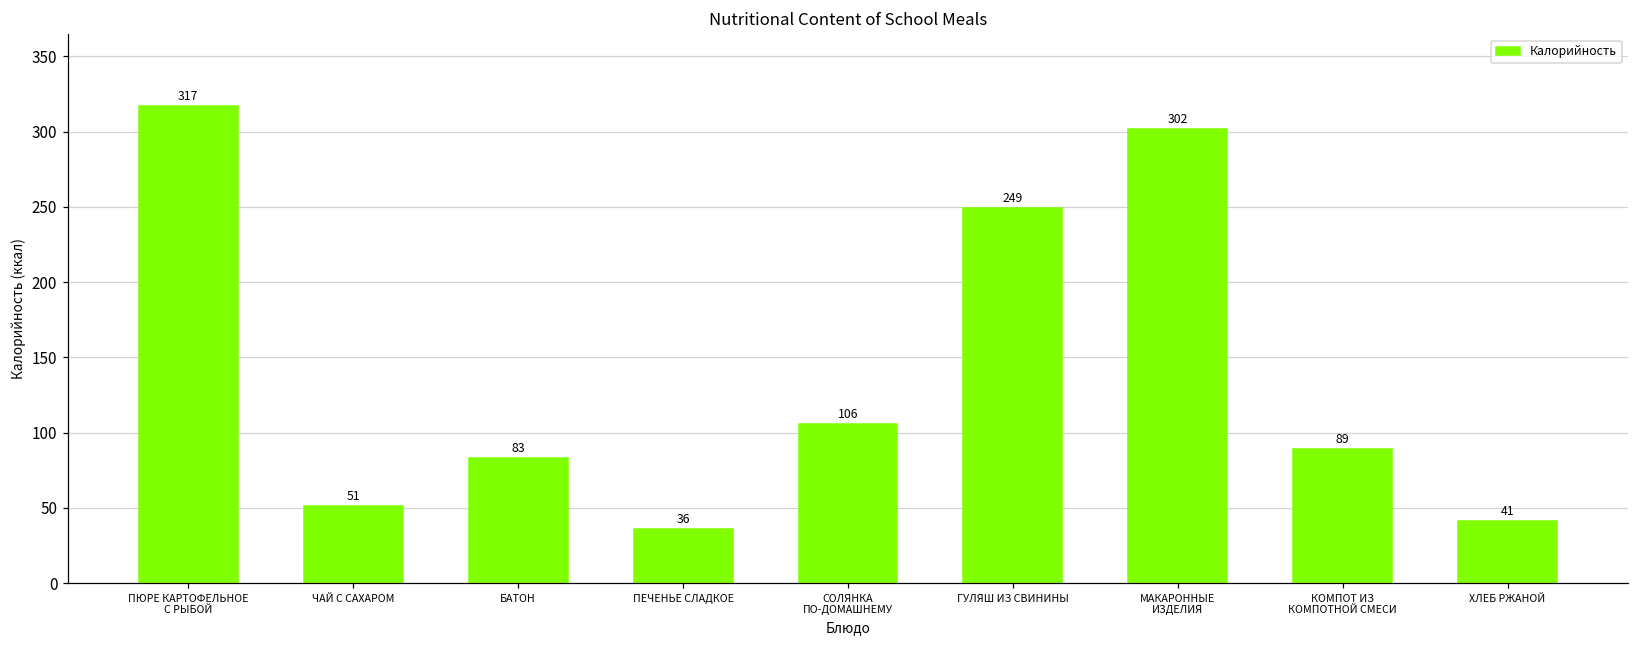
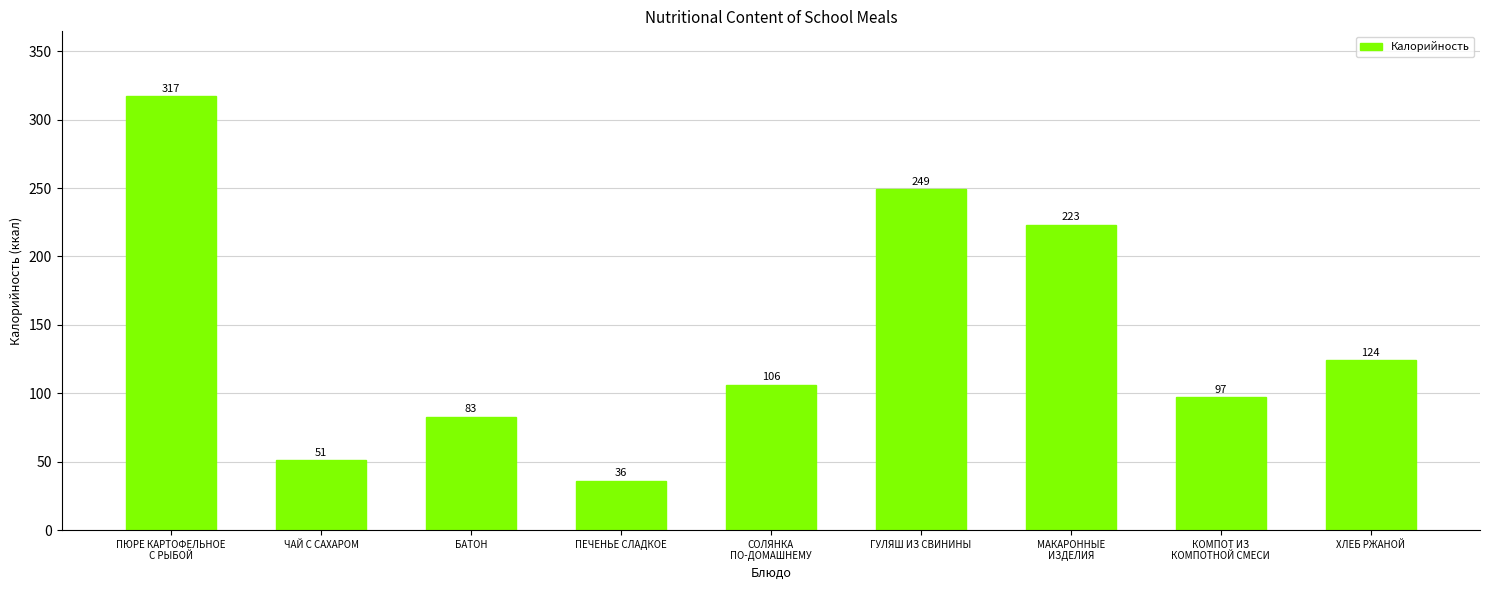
МАКАРОННЫЕ ИЗДЕЛИЯ: 302 -> 223
КОМПОТ ИЗ КОМПОТНОЙ СМЕСИ: 89 -> 97
ХЛЕБ РЖАНОЙ: 41 -> 124
